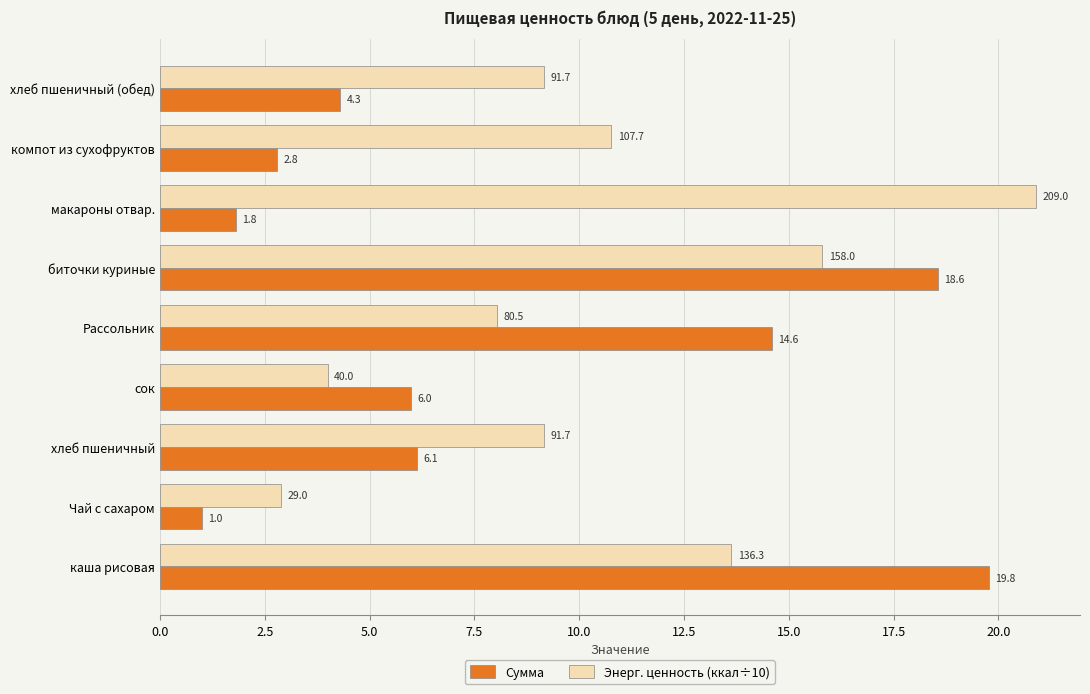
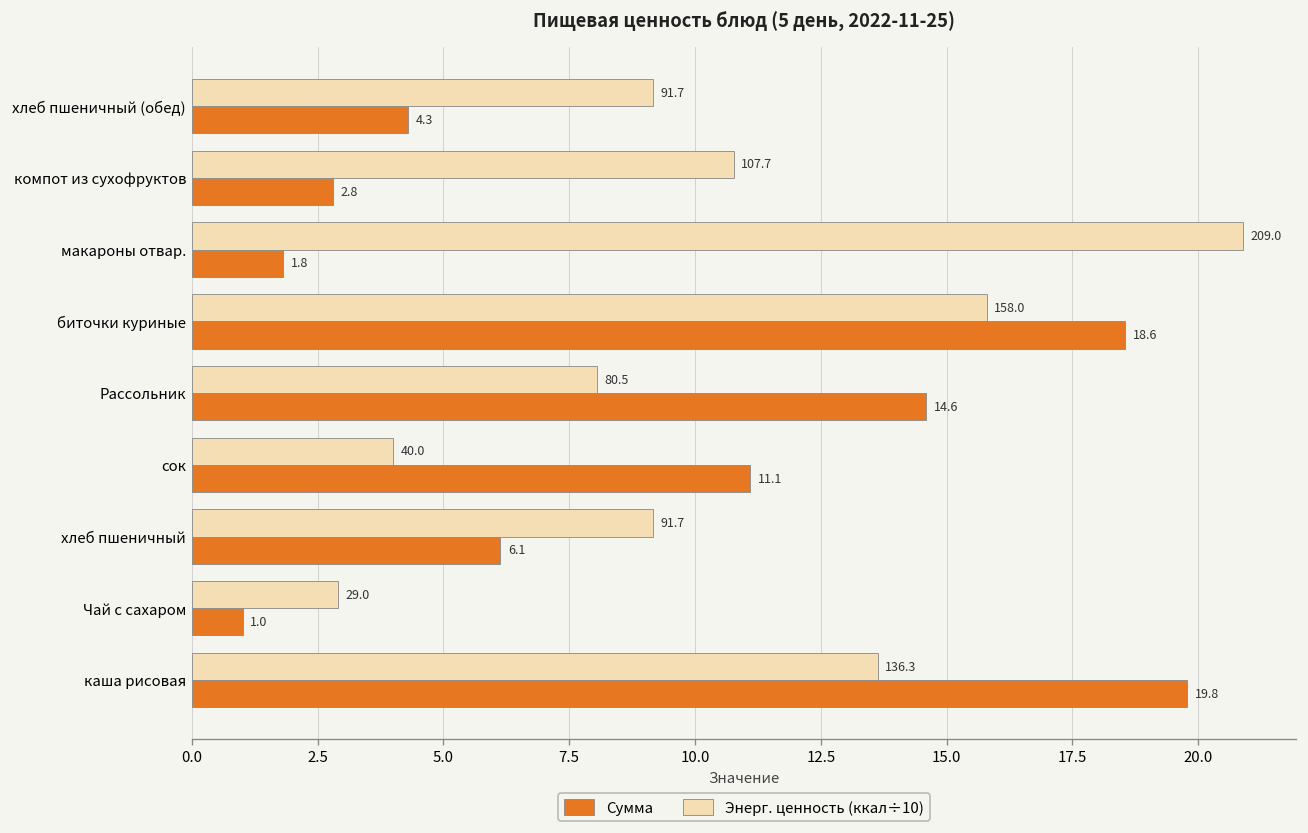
Сумма, сок: 6.0 -> 11.1
